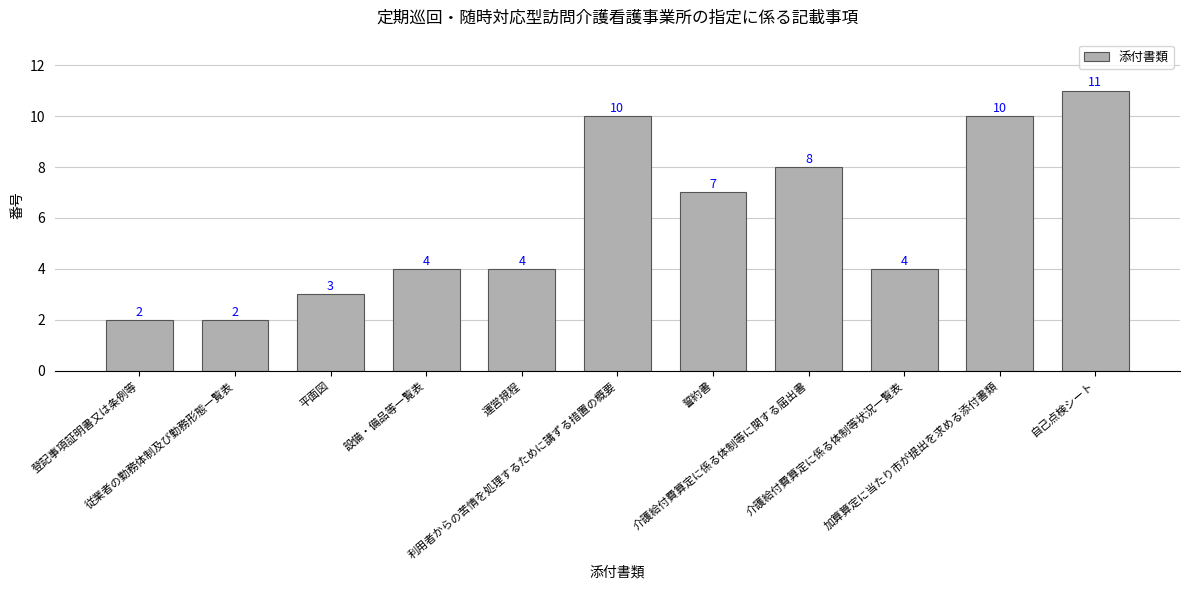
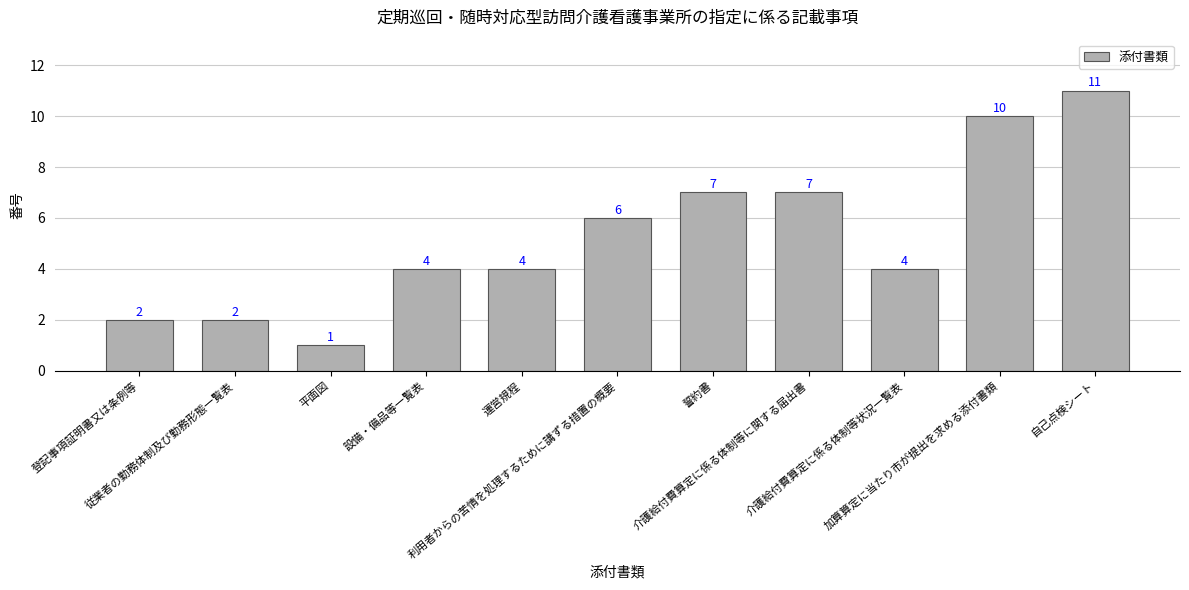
平面図: 3 -> 1
利用者からの苦情を処理するために講ずる措置の概要: 10 -> 6
介護給付費算定に係る体制等に関する届出書: 8 -> 7
